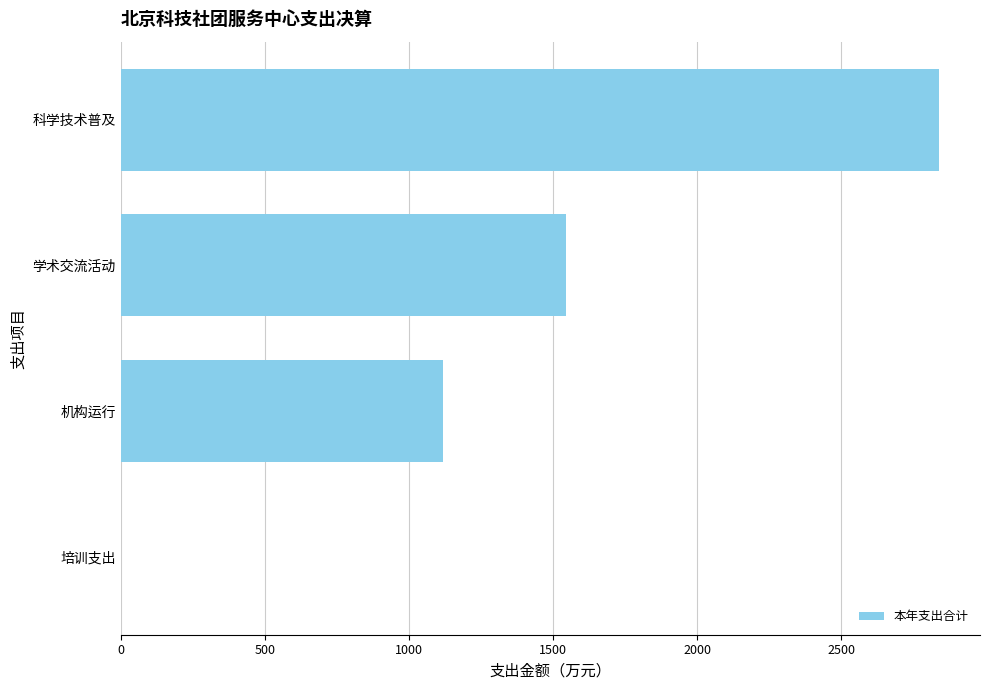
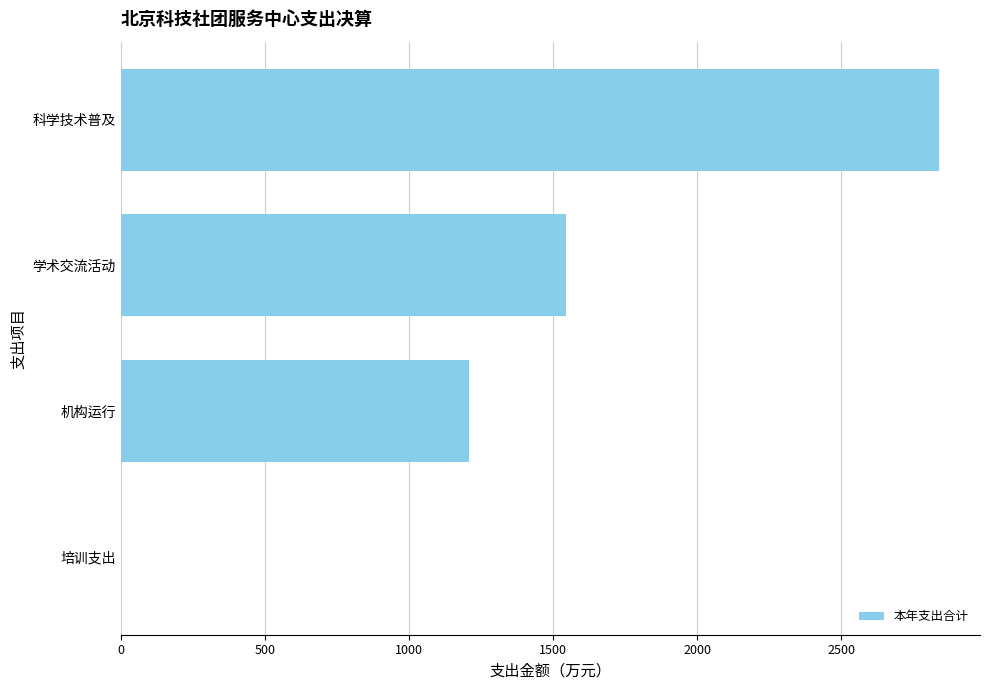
机构运行: 1120 -> 1210
